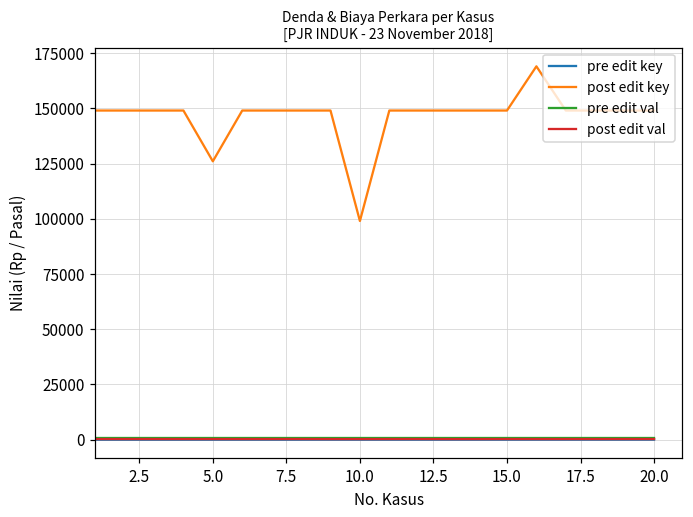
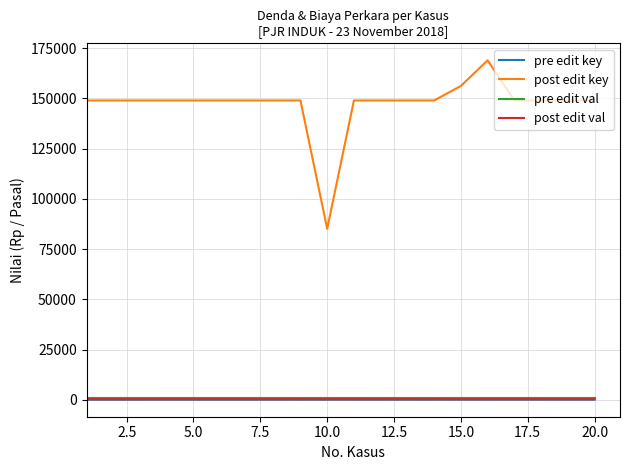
post edit key, 5.0: 126000 -> 149000
post edit key, 10.0: 99000 -> 85000
post edit key, 15.0: 149000 -> 156000
